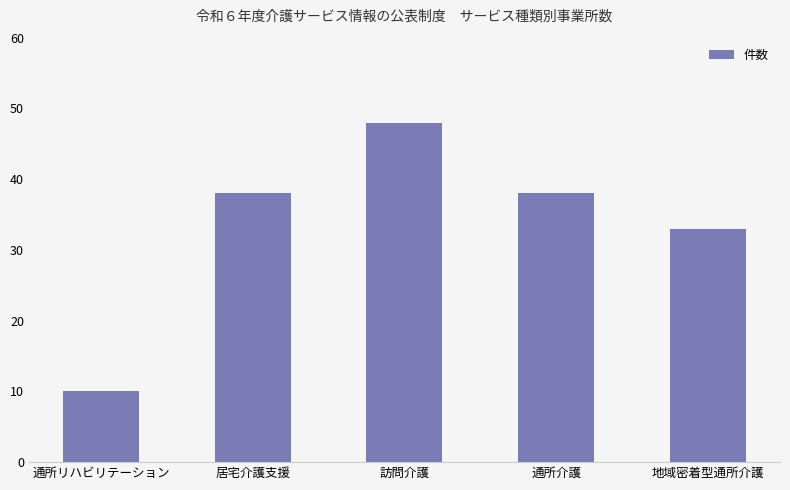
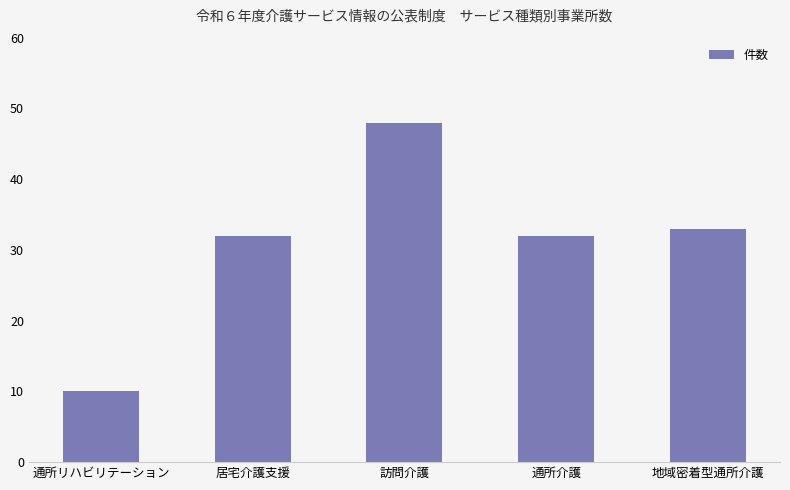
居宅介護支援: 38 -> 32
通所介護: 38 -> 32
